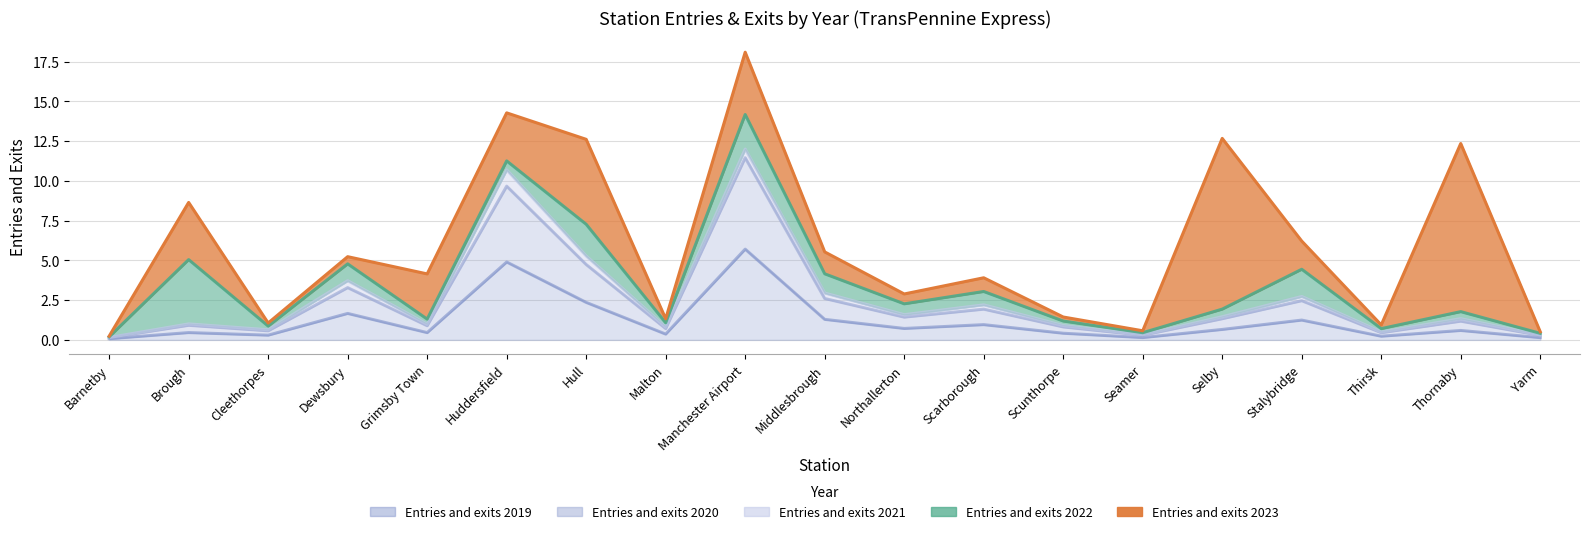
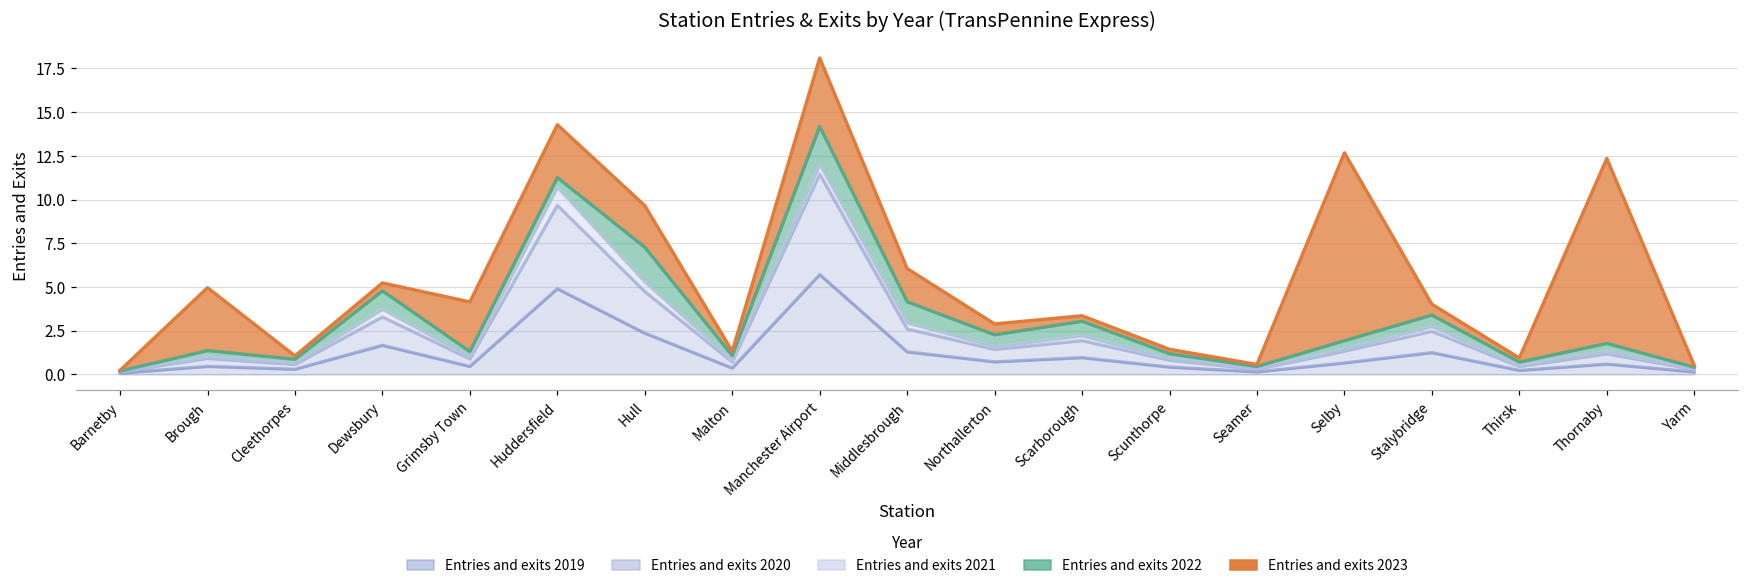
Entries and exits 2022, Brough: 4.0 -> 0.4
Entries and exits 2023, Hull: 5.3 -> 2.4
Entries and exits 2023, Middlesbrough: 1.4 -> 1.9
Entries and exits 2023, Scarborough: 0.9 -> 0.3
Entries and exits 2022, Stalybridge: 1.7 -> 0.7
Entries and exits 2023, Stalybridge: 1.8 -> 0.6
